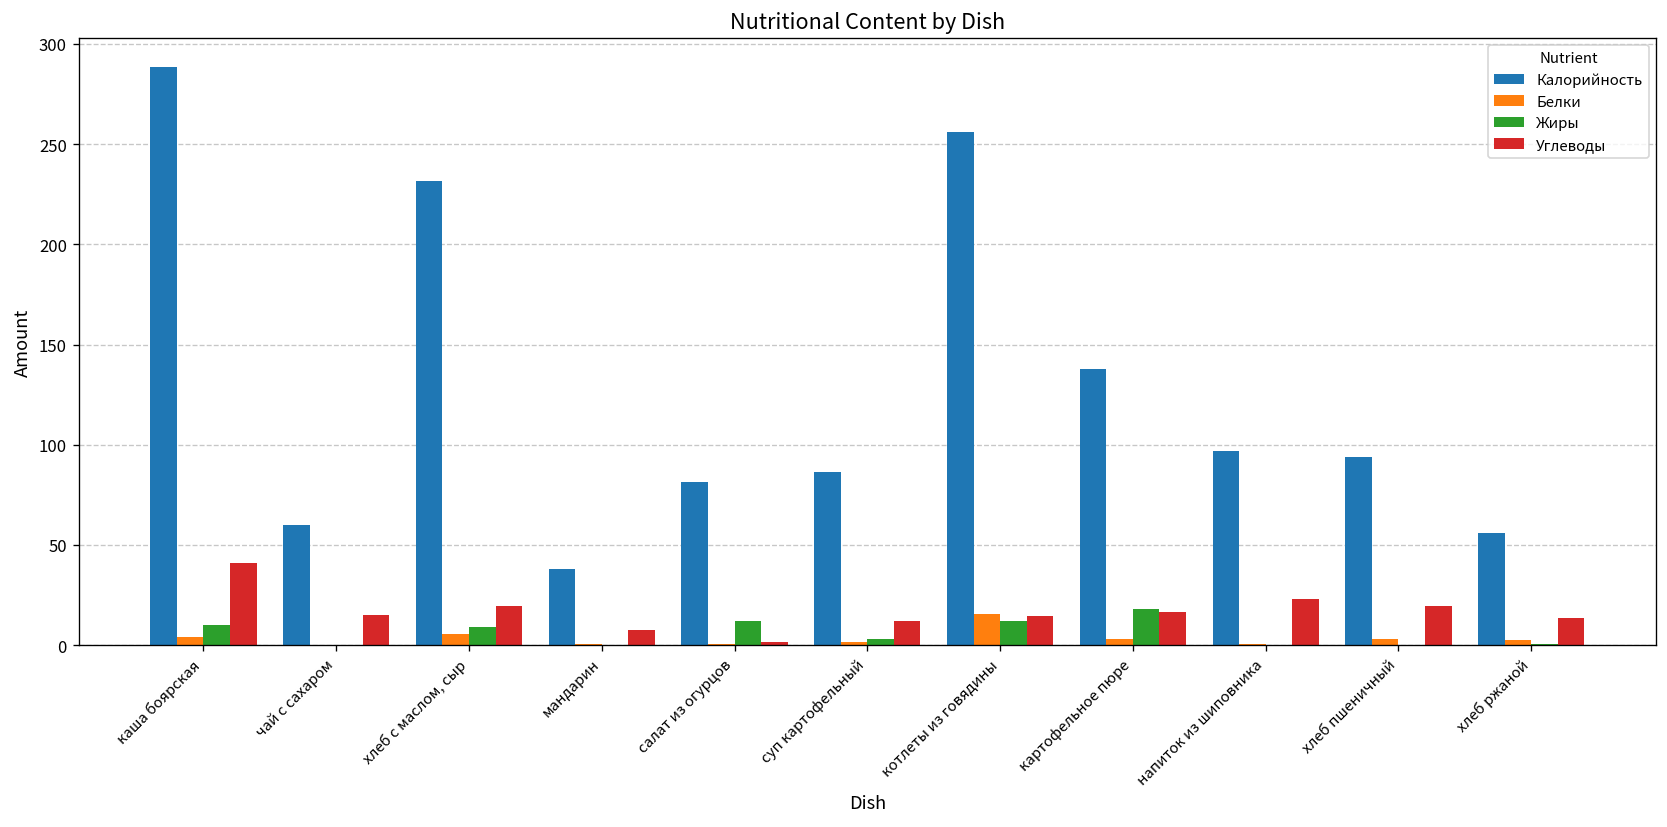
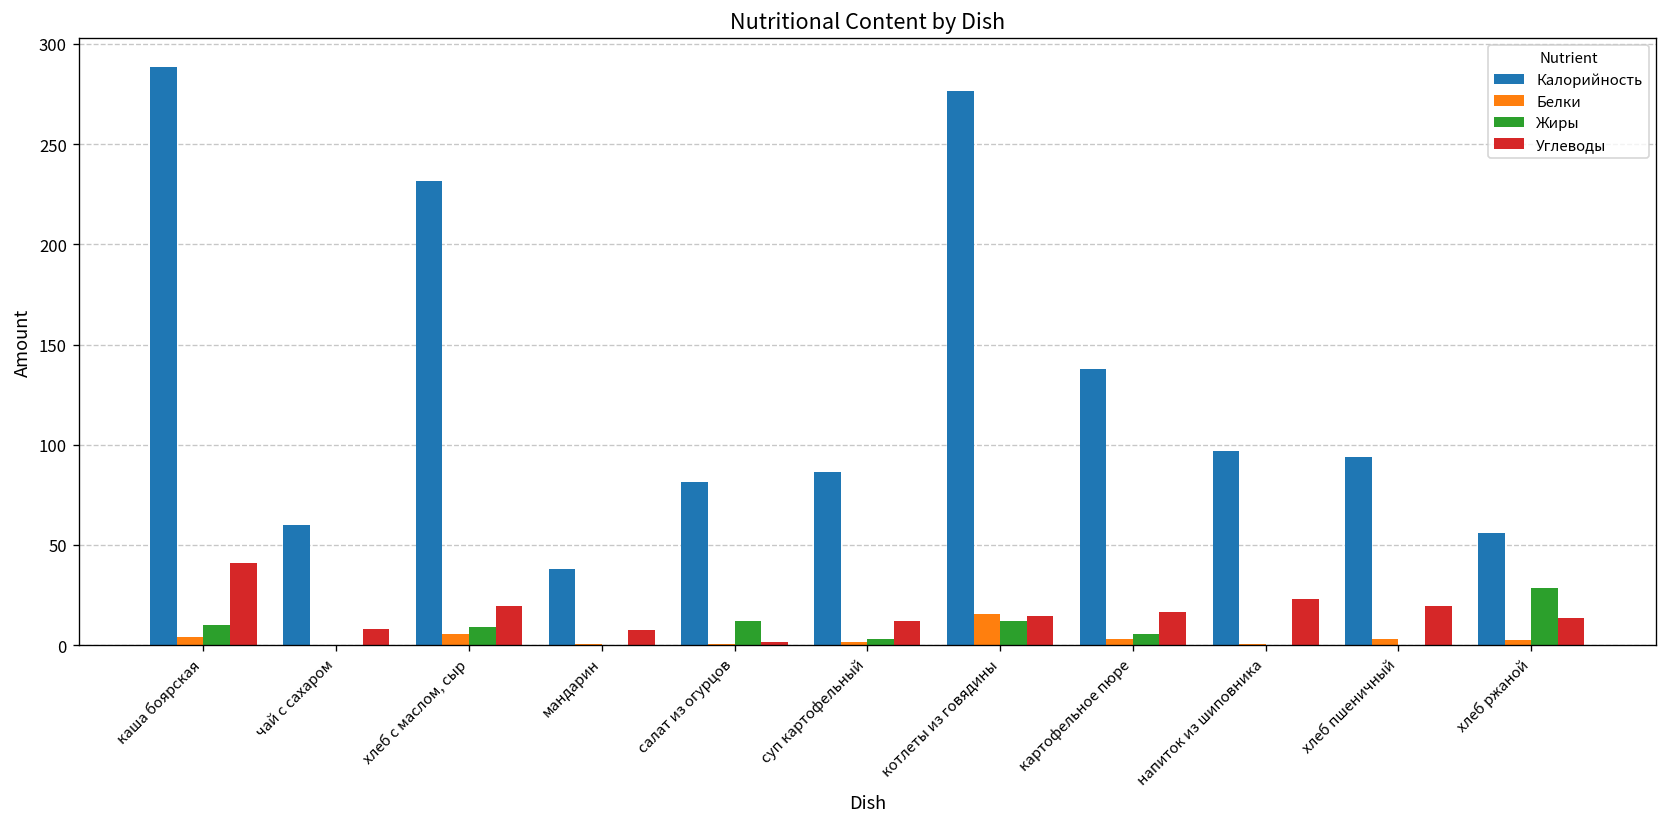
Углеводы, чай с сахаром: 15 -> 8
Калорийность, котлеты из говядины: 256 -> 277
Жиры, картофельное пюре: 18 -> 6
Жиры, хлеб ржаной: 0 -> 29
